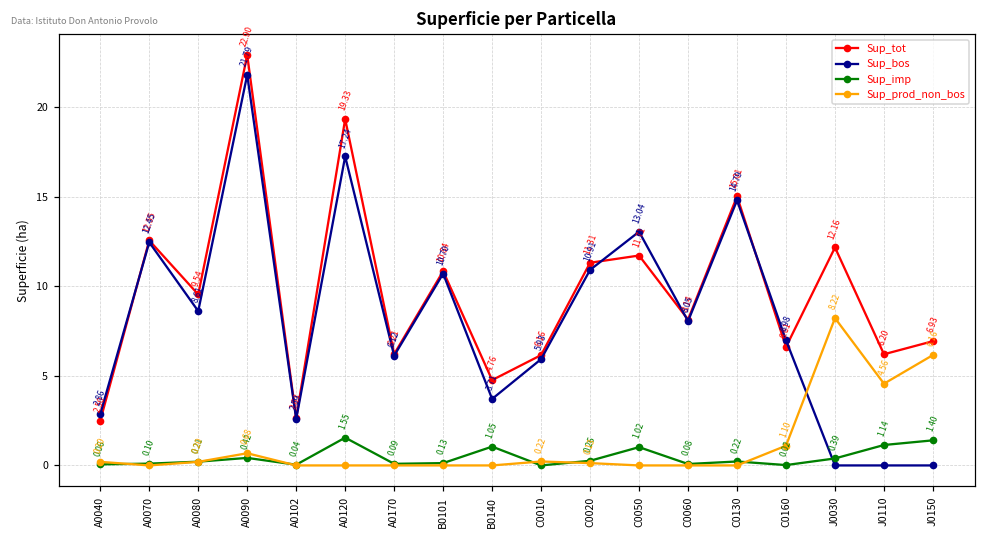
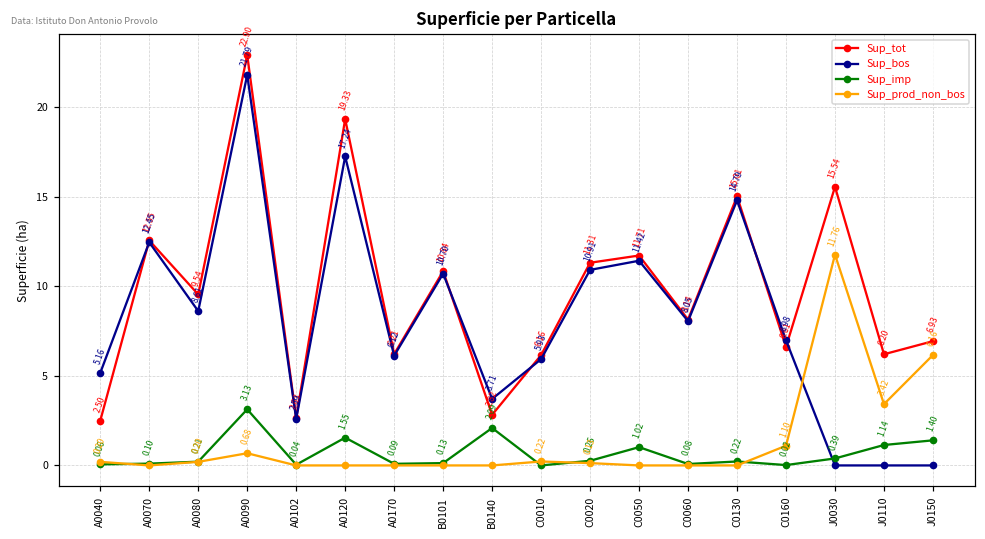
Sup_bos, A0040: 2.86 -> 5.16
Sup_imp, A0090: 0.42 -> 3.13
Sup_tot, B0140: 4.76 -> 2.82
Sup_imp, B0140: 1.05 -> 2.09
Sup_bos, C0050: 13.04 -> 11.42
Sup_tot, J0030: 12.16 -> 15.54
Sup_prod_non_bos, J0030: 8.22 -> 11.76
Sup_prod_non_bos, J0110: 4.56 -> 3.42
